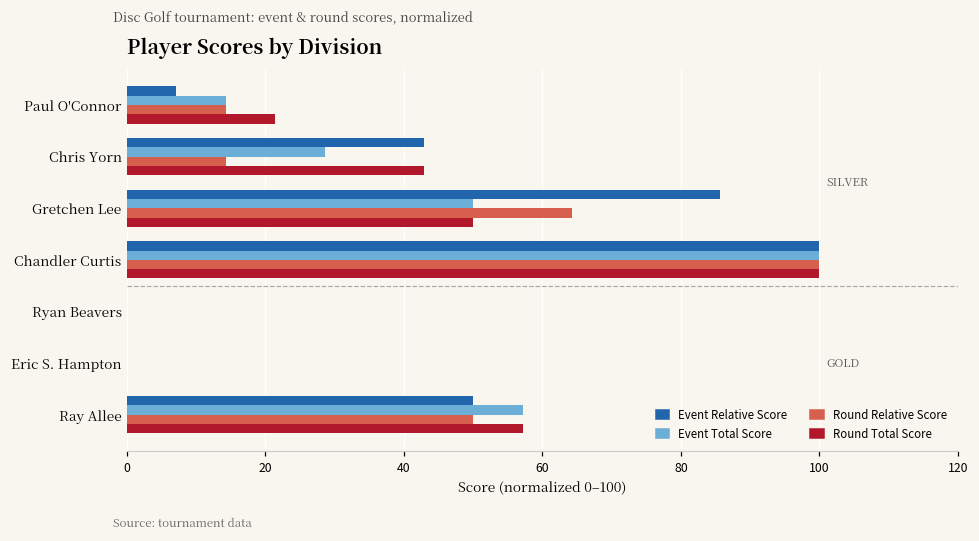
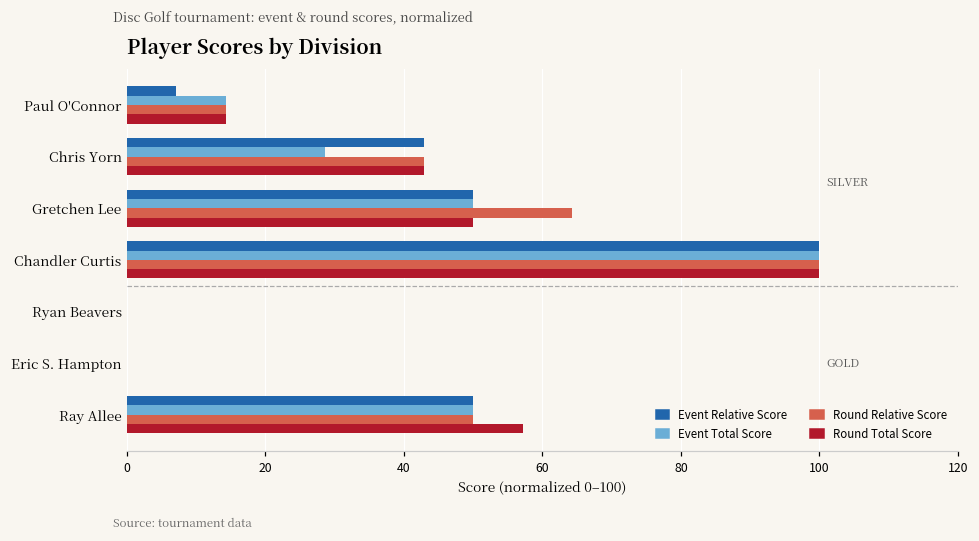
Round Total Score, Paul O'Connor: 21 -> 14
Round Relative Score, Chris Yorn: 14 -> 43
Event Relative Score, Gretchen Lee: 86 -> 50
Event Total Score, Ray Allee: 57 -> 50
